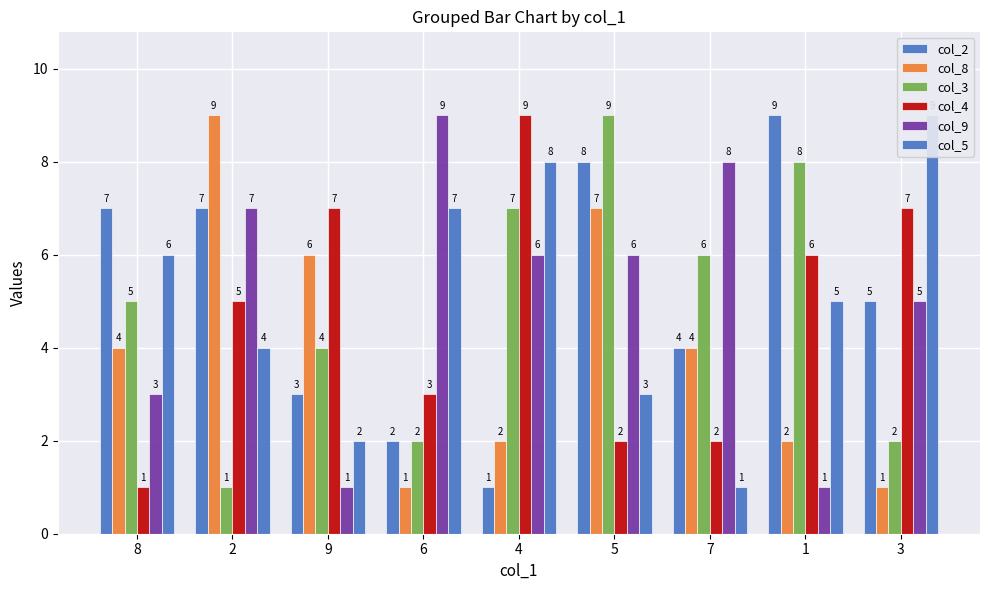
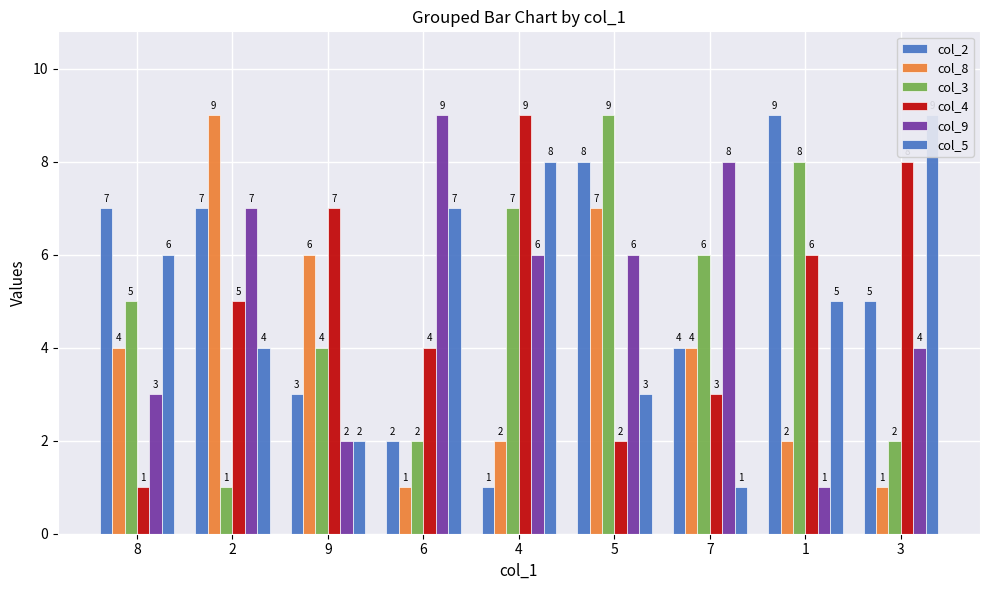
col_9, 9: 1 -> 2
col_4, 6: 3 -> 4
col_4, 7: 2 -> 3
col_4, 3: 7 -> 8
col_9, 3: 5 -> 4
